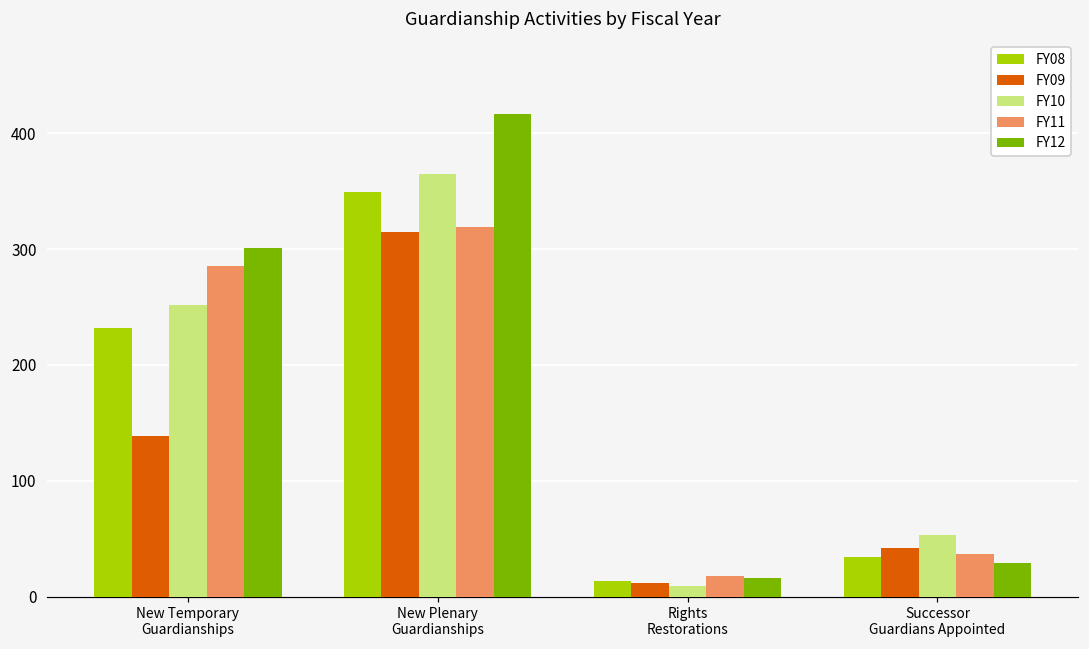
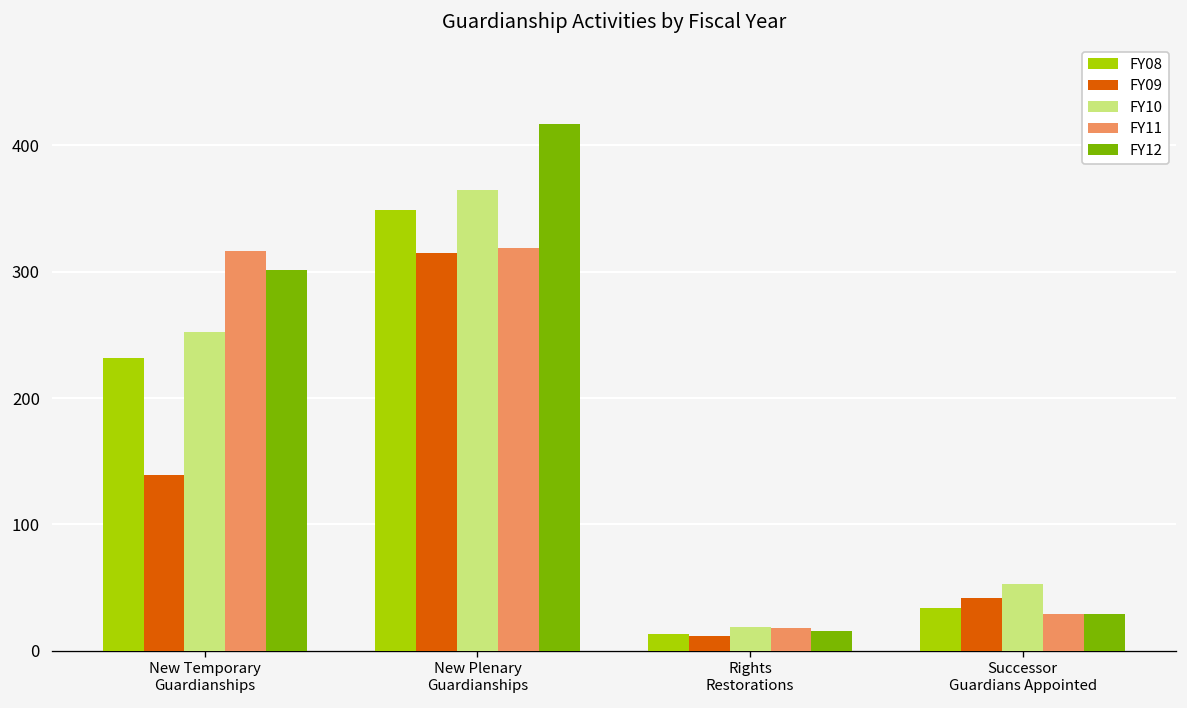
FY11, New Temporary Guardianships: 285 -> 316
FY10, Rights Restorations: 9 -> 19
FY11, Successor Guardians Appointed: 37 -> 29
